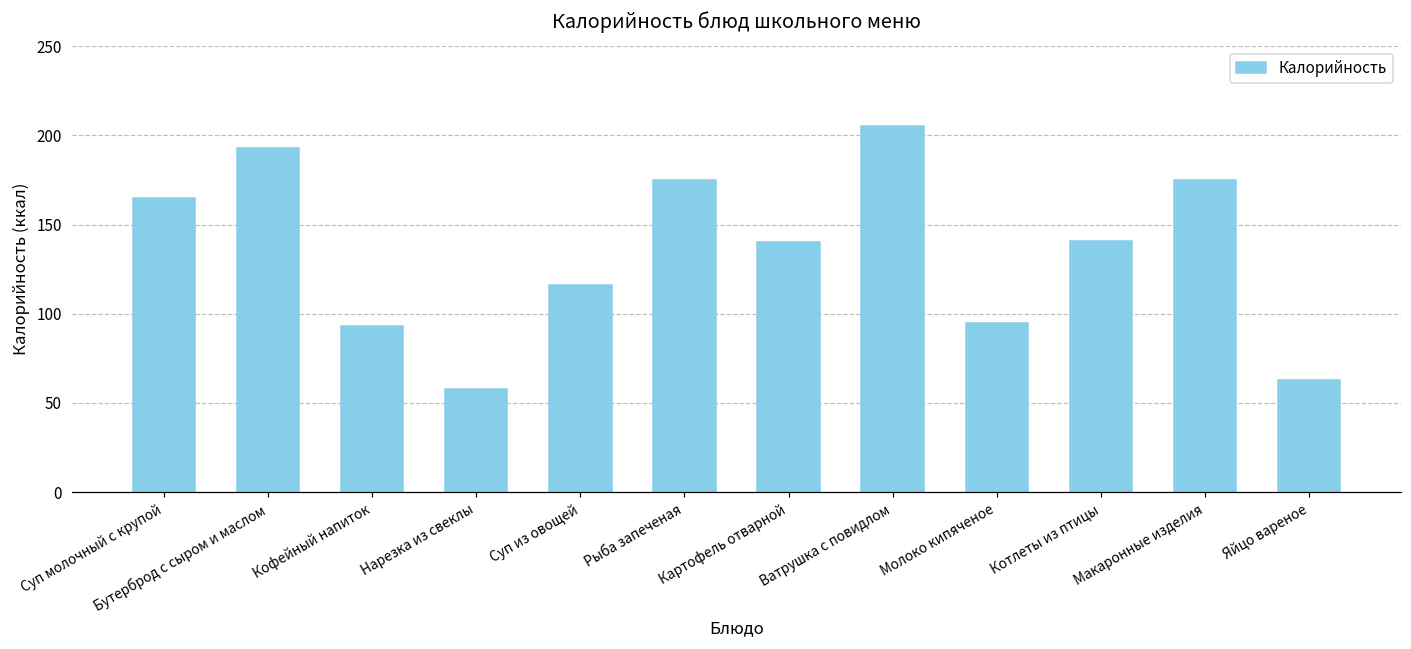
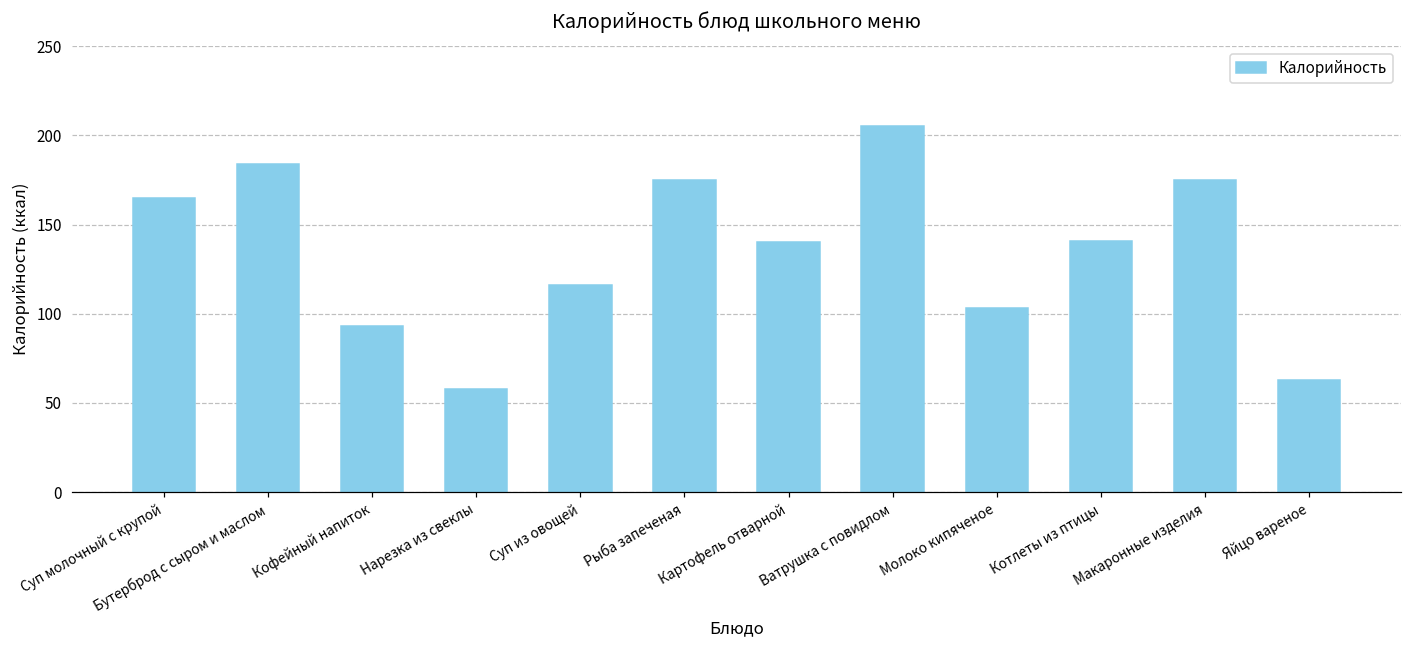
Бутерброд с сыром и маслом: 193 -> 184
Молоко кипяченое: 95 -> 103
